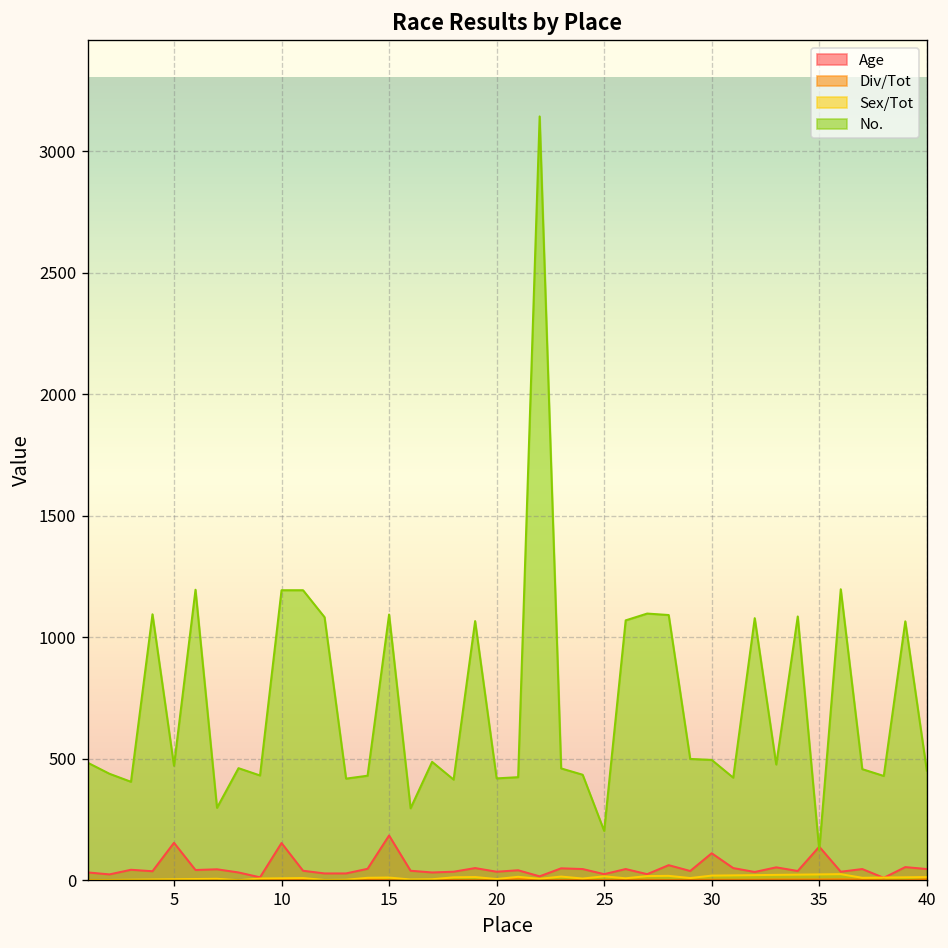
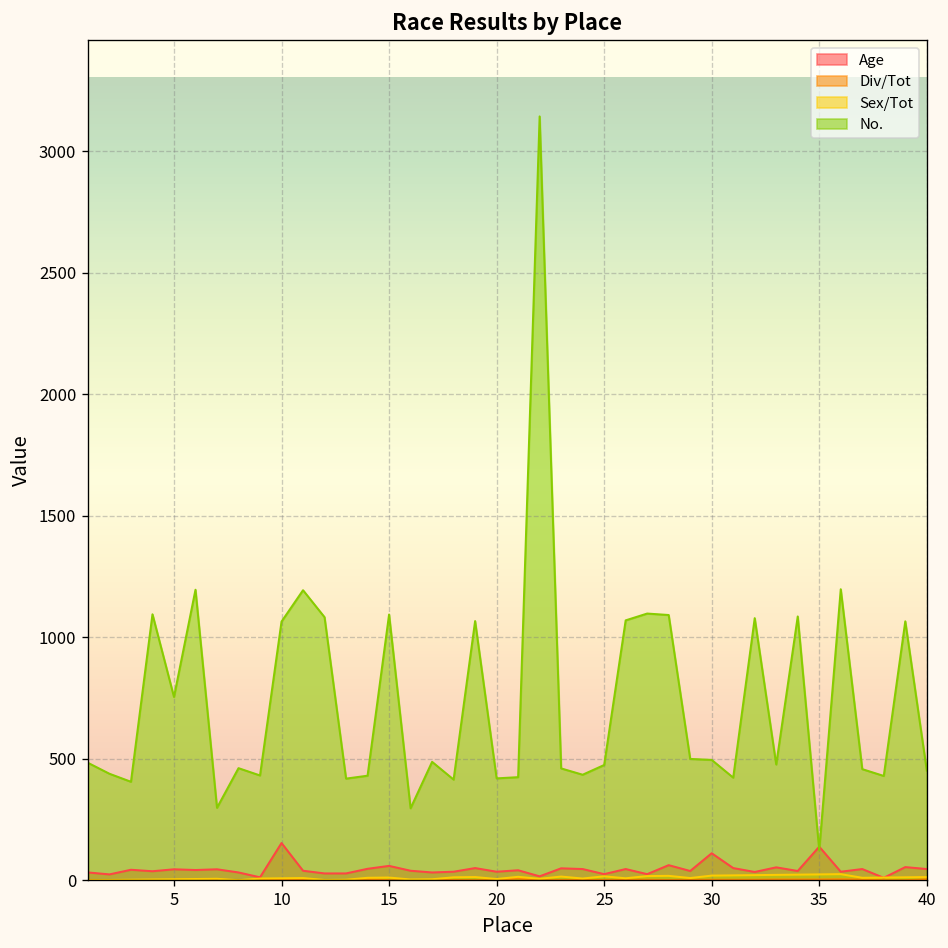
Age, 5: 160 -> 50
No., 5: 470 -> 760
No., 10: 1190 -> 1070
Age, 15: 190 -> 60
No., 25: 200 -> 480
